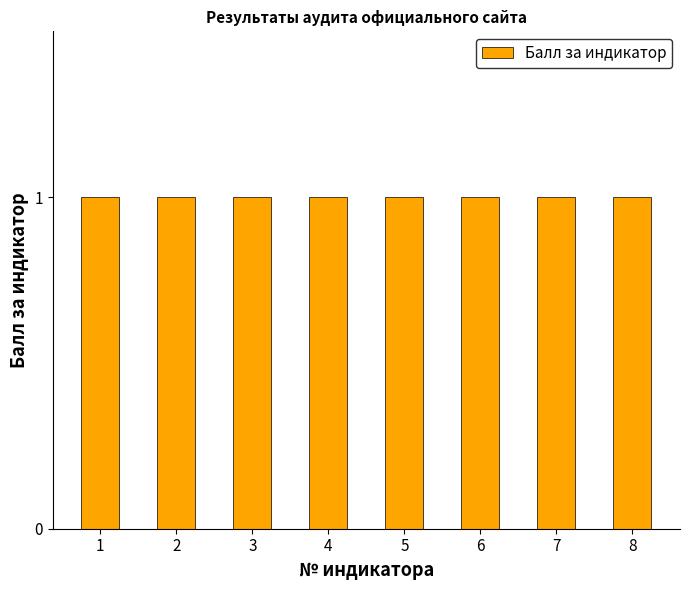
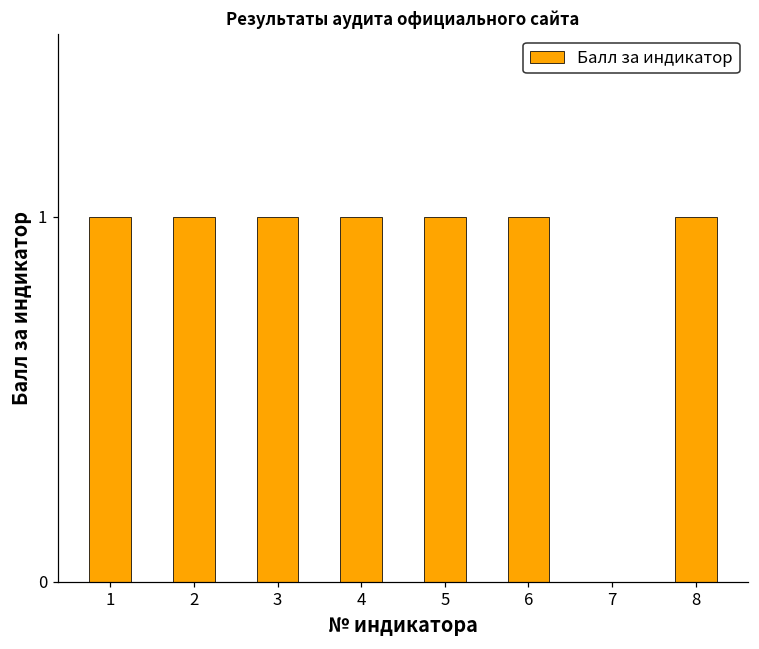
7: 1 -> 0
